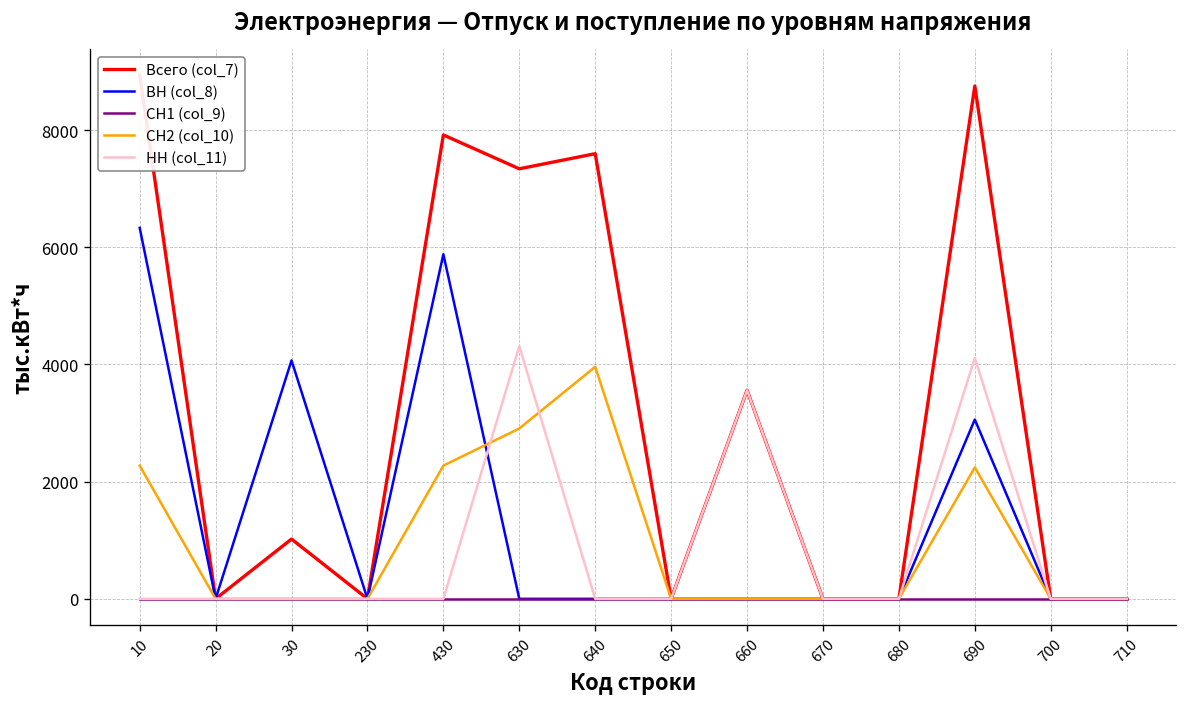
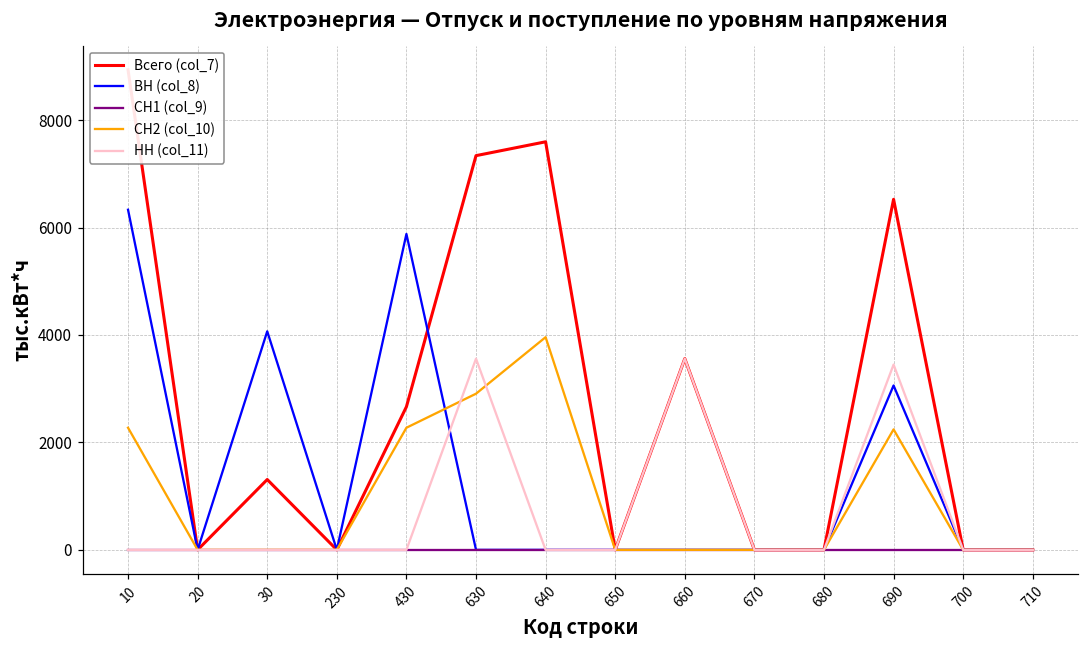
Всего (col_7), 30: 1000 -> 1300
Всего (col_7), 430: 7900 -> 2700
НН (col_11), 630: 4300 -> 3600
Всего (col_7), 690: 8800 -> 6500
НН (col_11), 690: 4100 -> 3400
